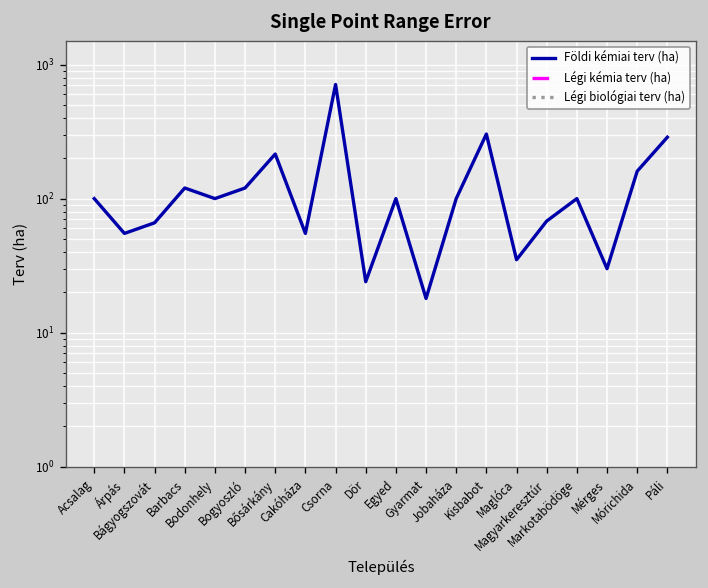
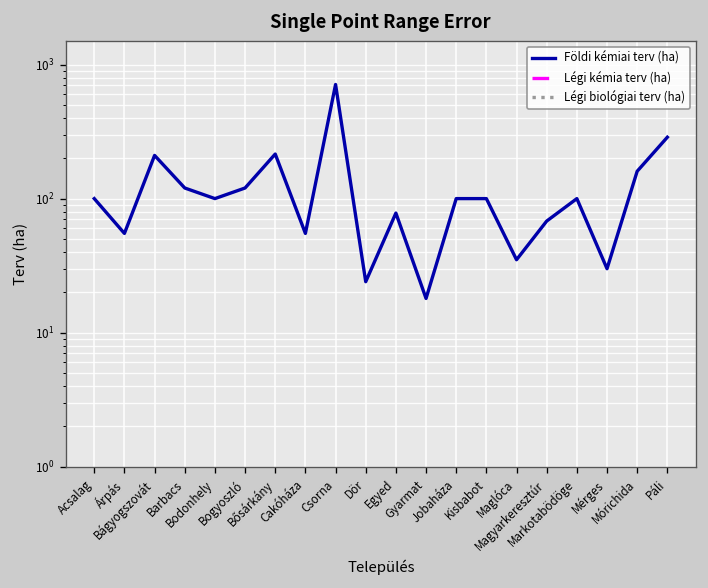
Földi kémiai terv (ha), Bágyogszovát: 70 -> 210
Földi kémiai terv (ha), Egyed: 100 -> 80
Földi kémiai terv (ha), Kisbabot: 300 -> 100
